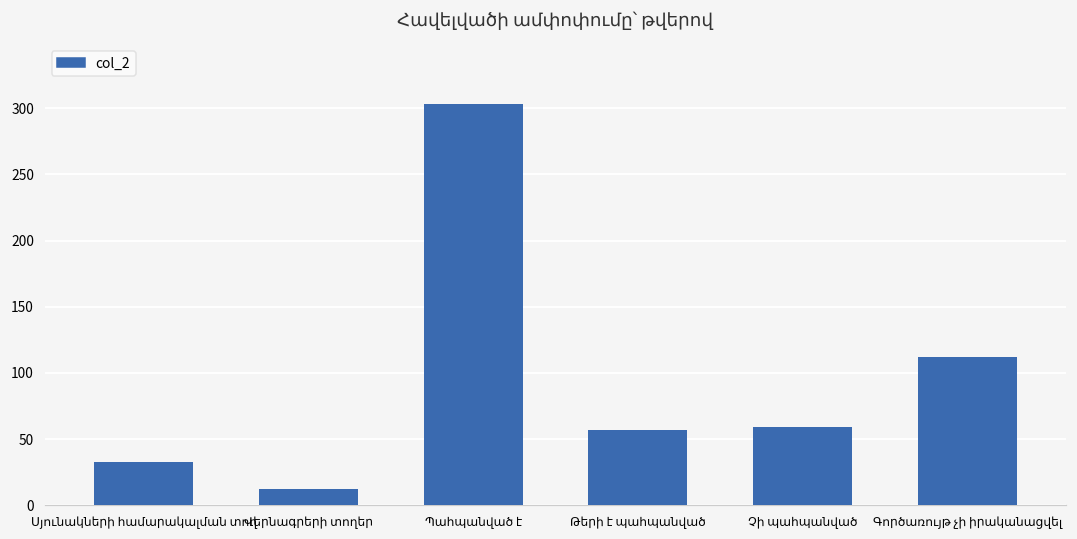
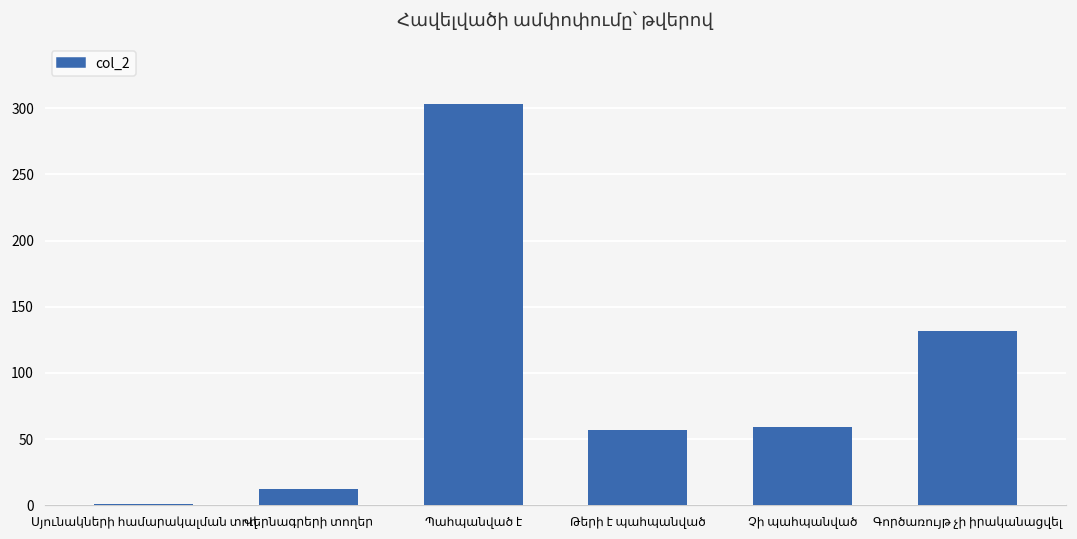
Սյունակների համարակալման տող: 33 -> 1
Գործառույթ չի իրականացվել: 112 -> 132
